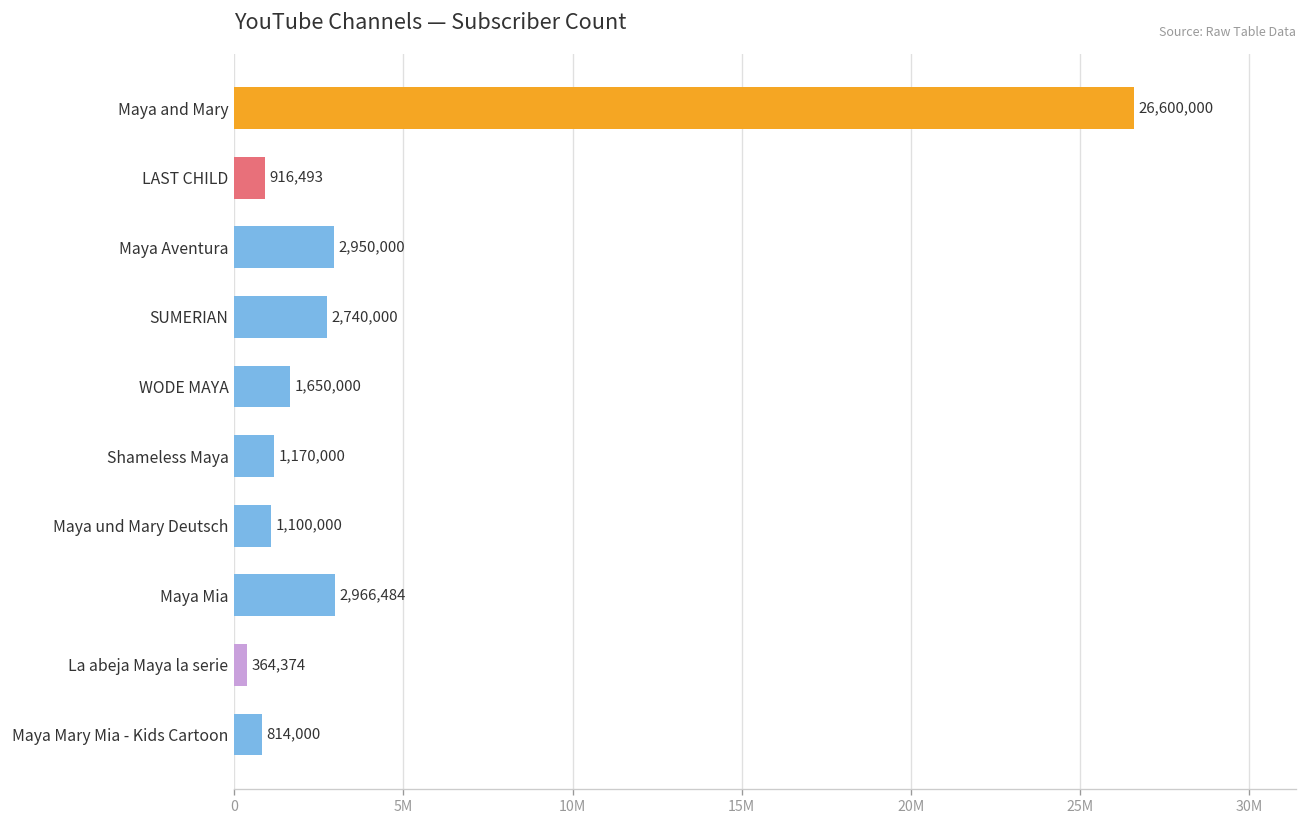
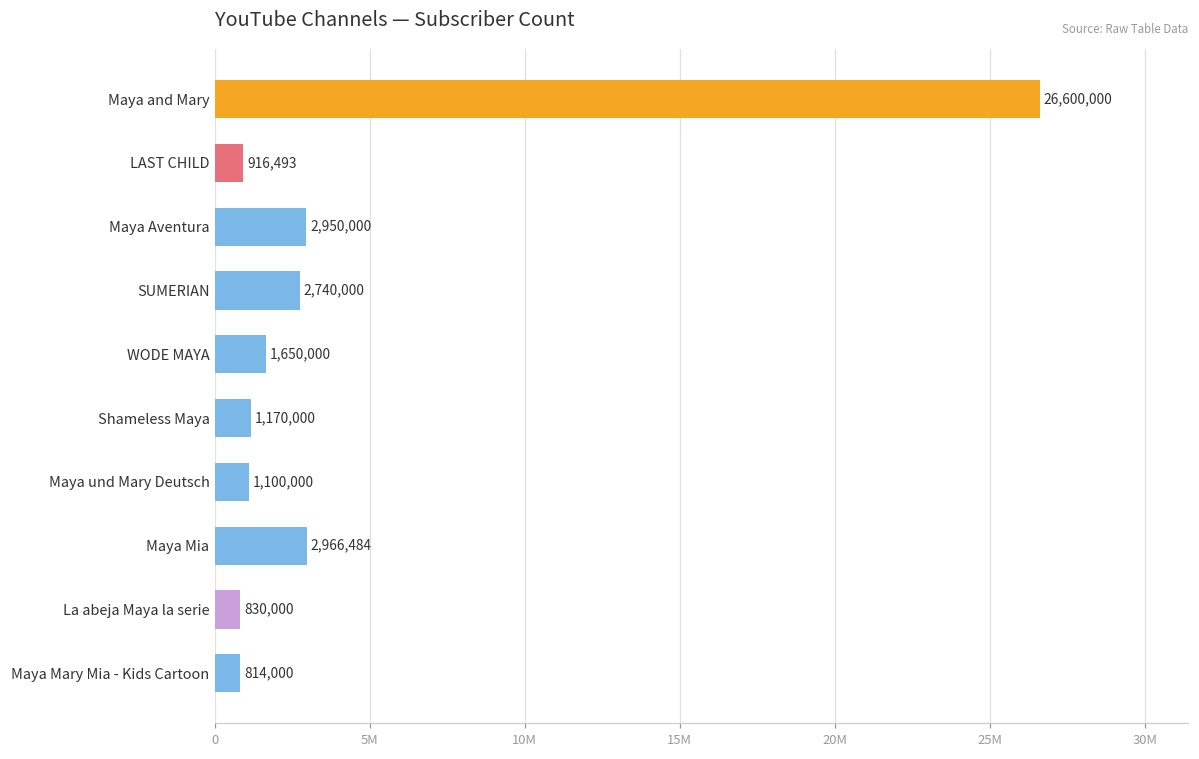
La abeja Maya la serie: 364,374 -> 830,000
